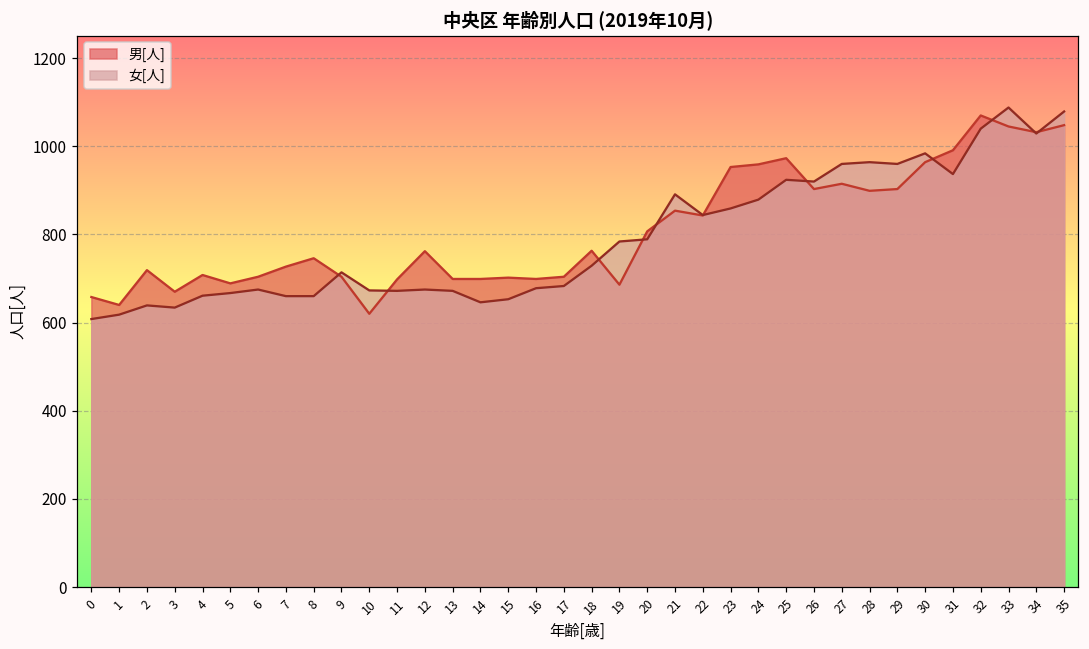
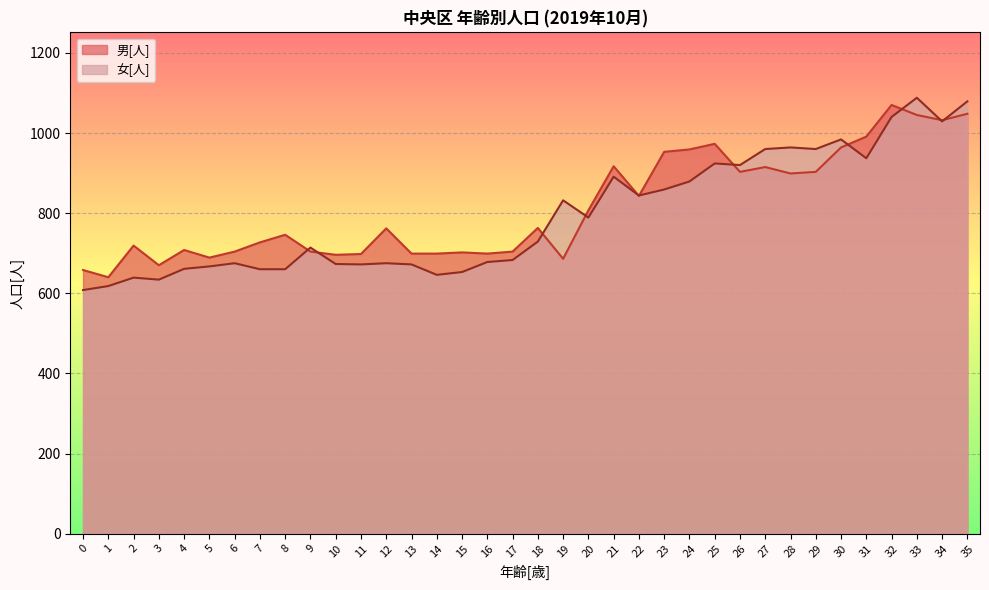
男[人], 10: 620 -> 700
女[人], 19: 780 -> 830
男[人], 21: 850 -> 920
